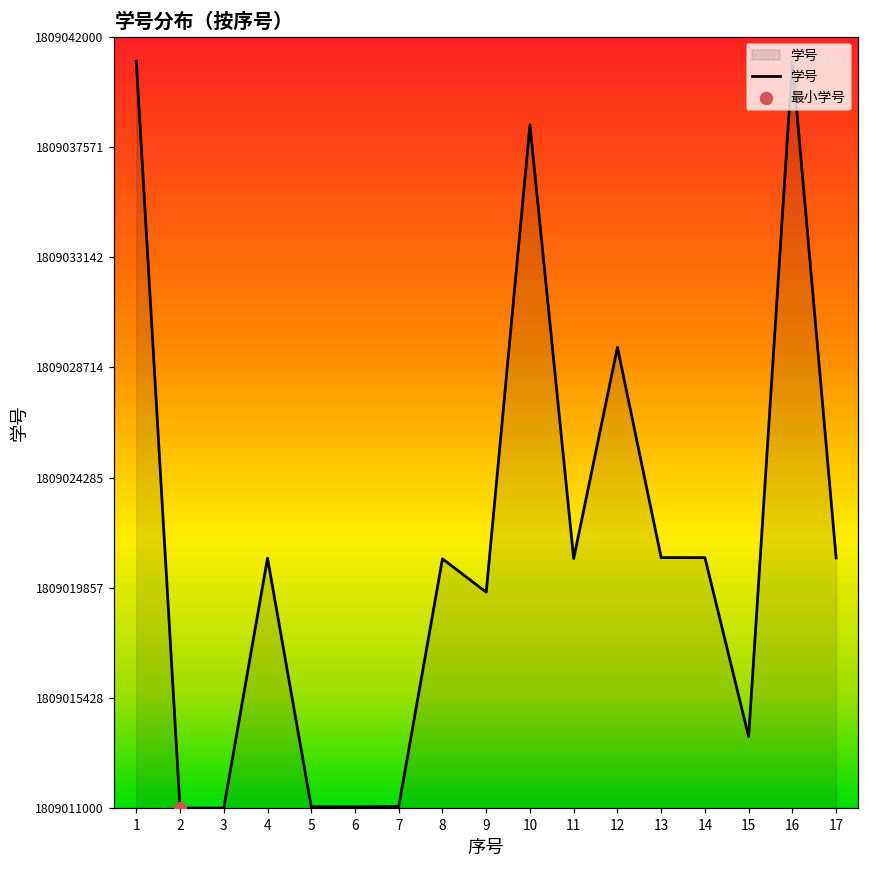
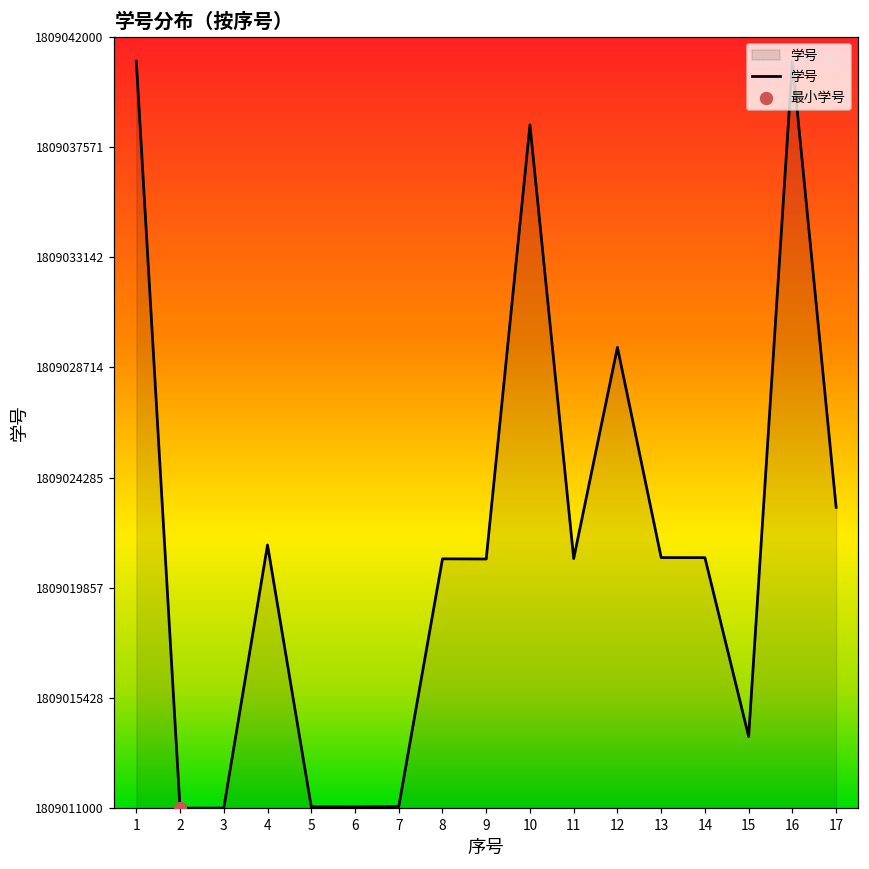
学号, 4: 1809021000 -> 1809021600
学号, 9: 1809019700 -> 1809021000
学号, 17: 1809021100 -> 1809023100
